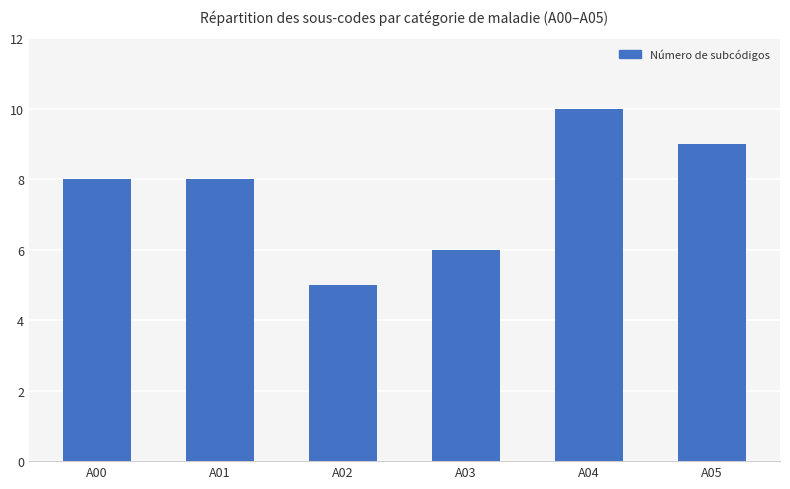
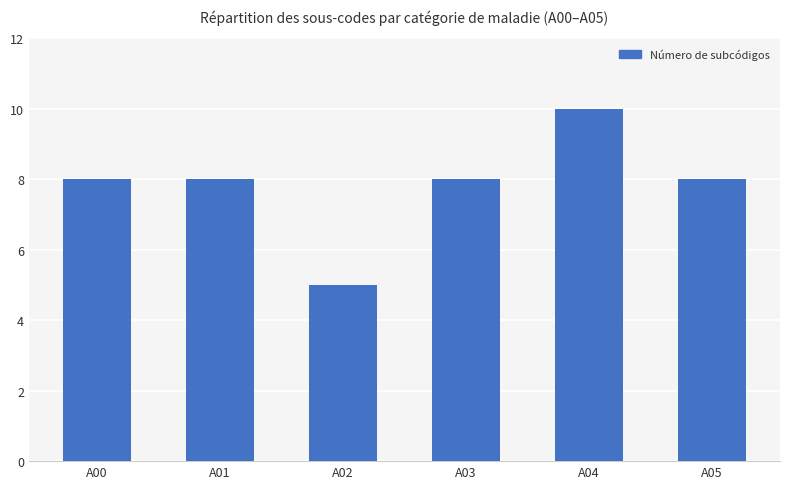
A03: 6 -> 8
A05: 9 -> 8
